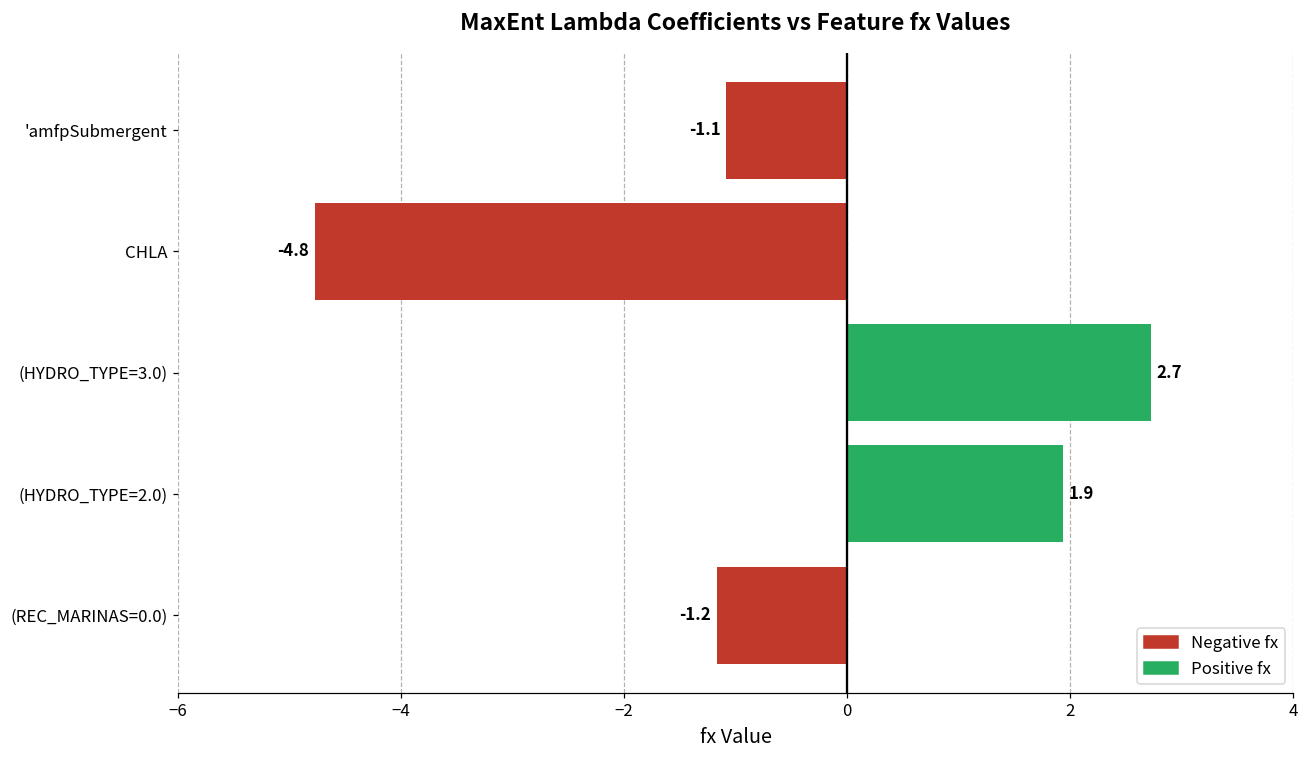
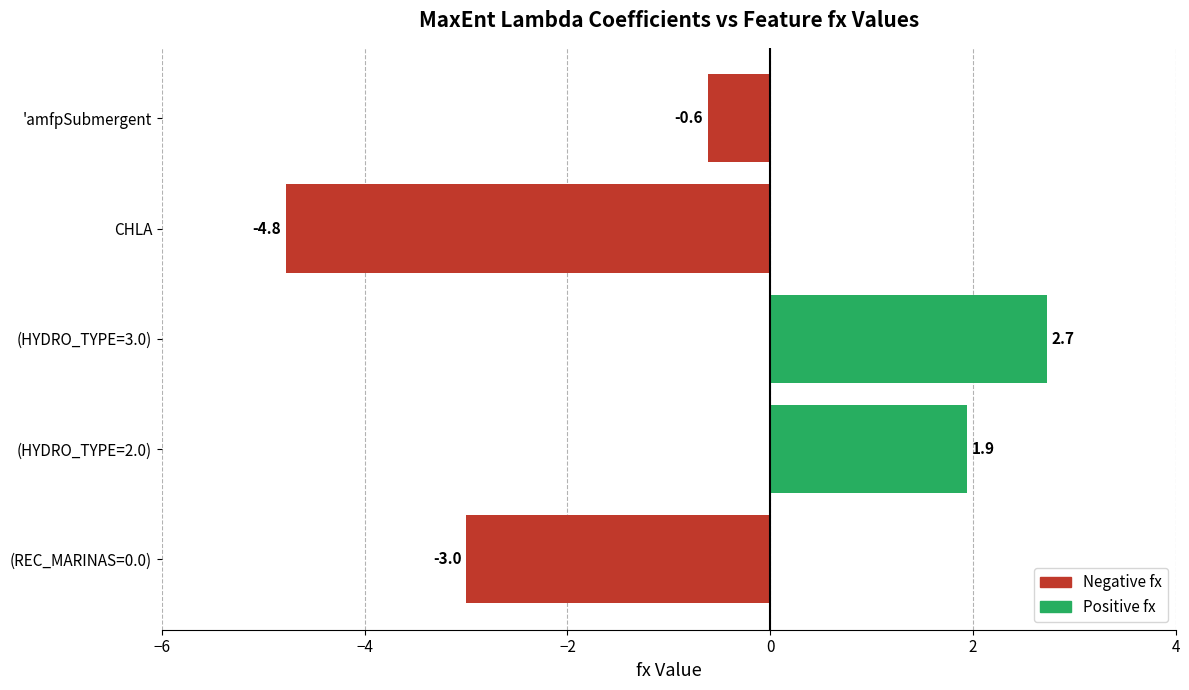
'amfpSubmergent: -1.1 -> -0.6
(REC_MARINAS=0.0): -1.2 -> -3.0
